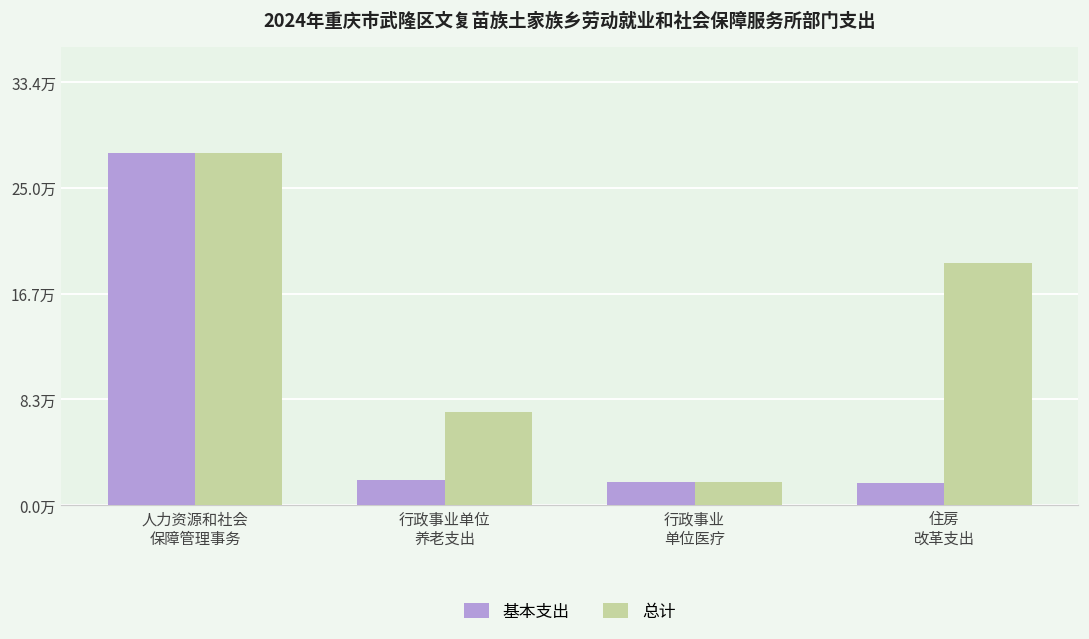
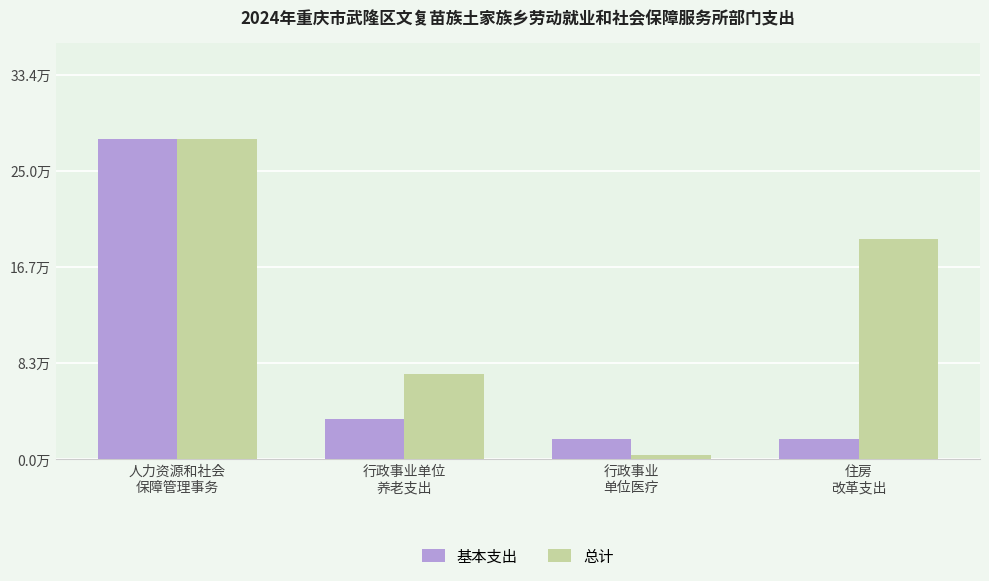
基本支出, 行政事业单位 养老支出: 2.0万 -> 3.5万
总计, 行政事业 单位医疗: 1.8万 -> 0.4万
